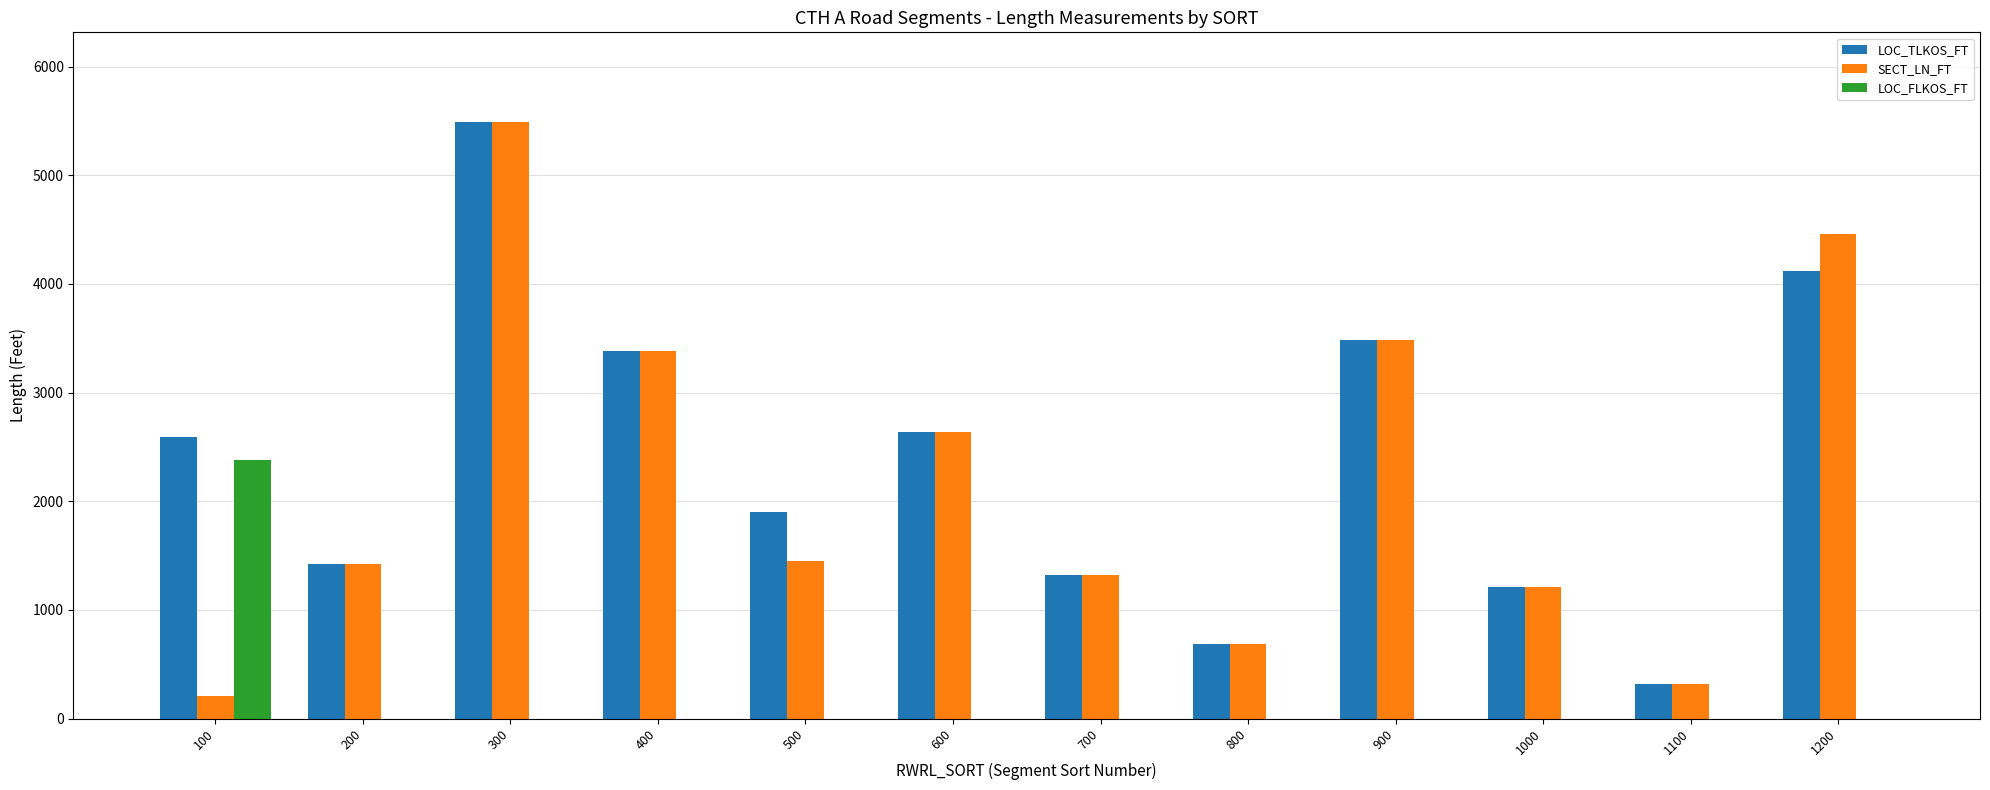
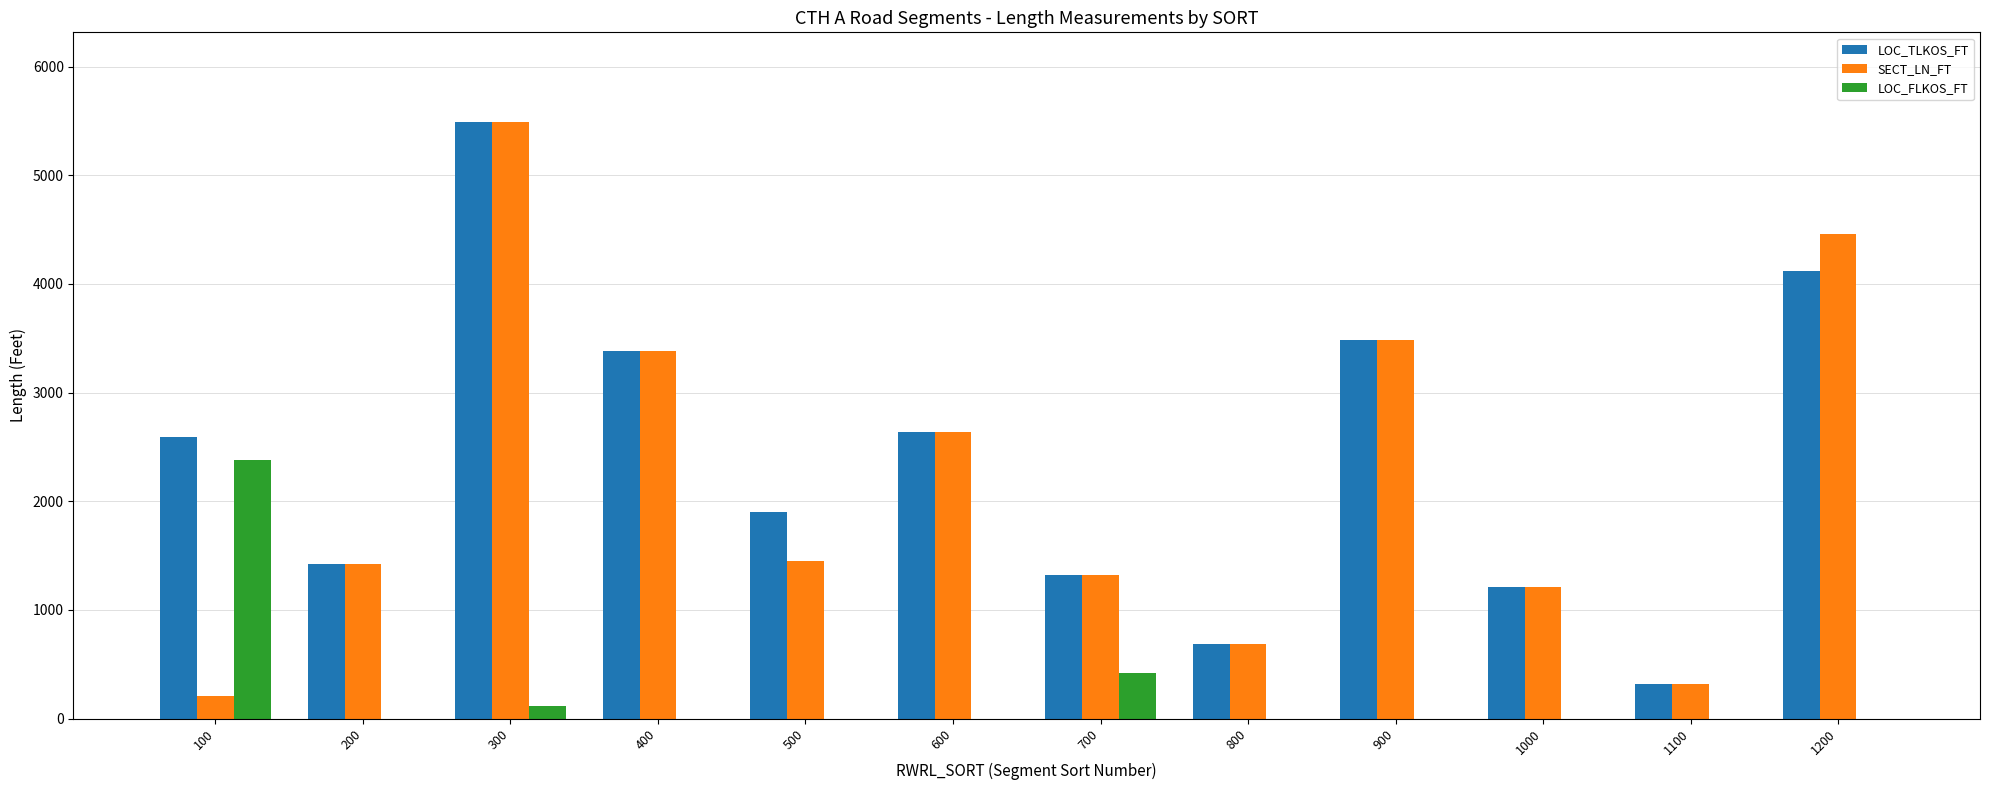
LOC_FLKOS_FT, 300: 0 -> 110
LOC_FLKOS_FT, 700: 0 -> 420
